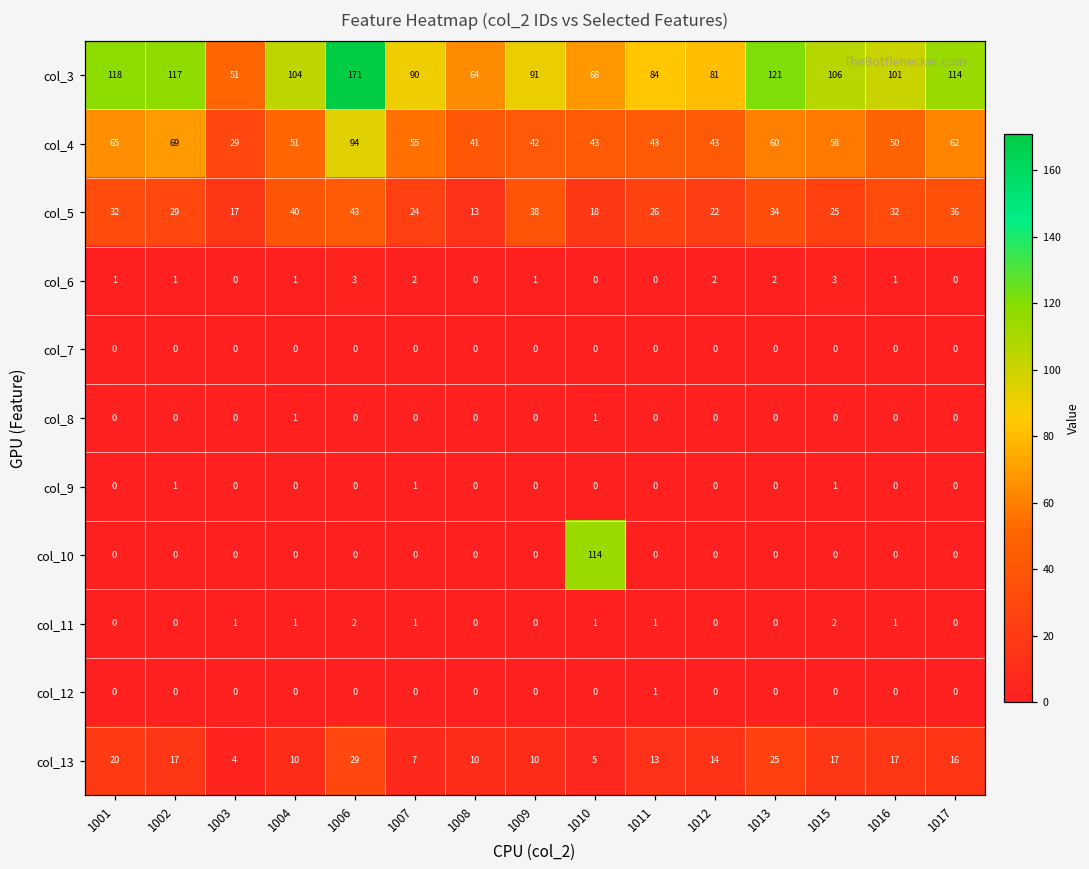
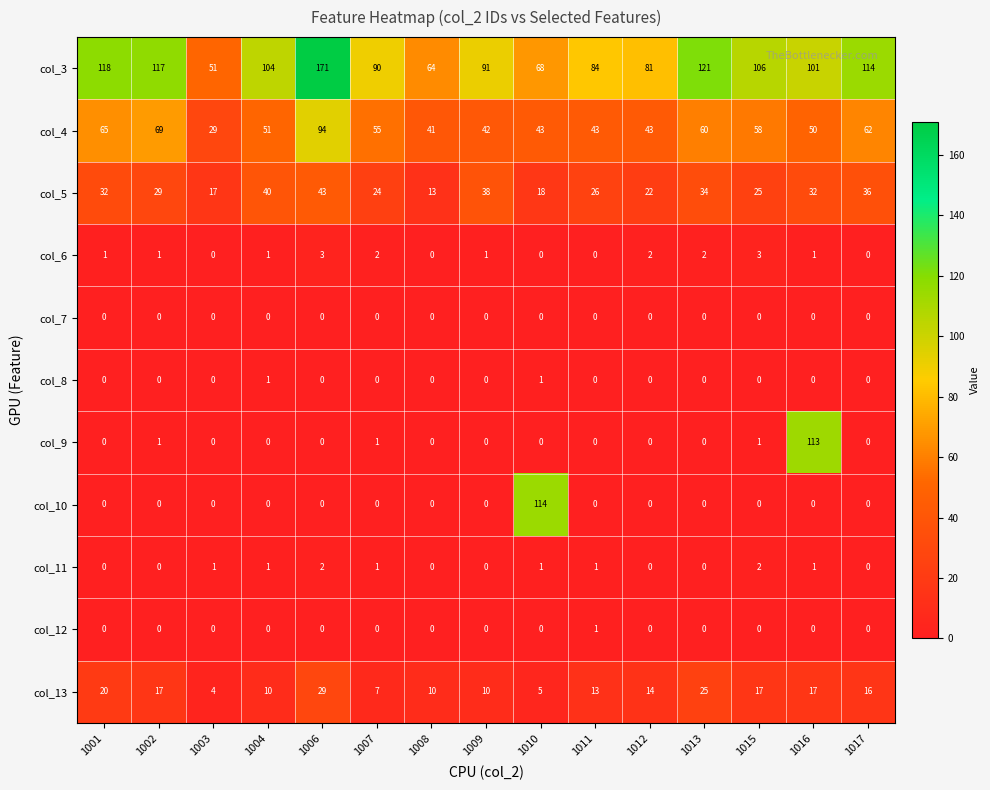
col_9, 1016: 0 -> 113
